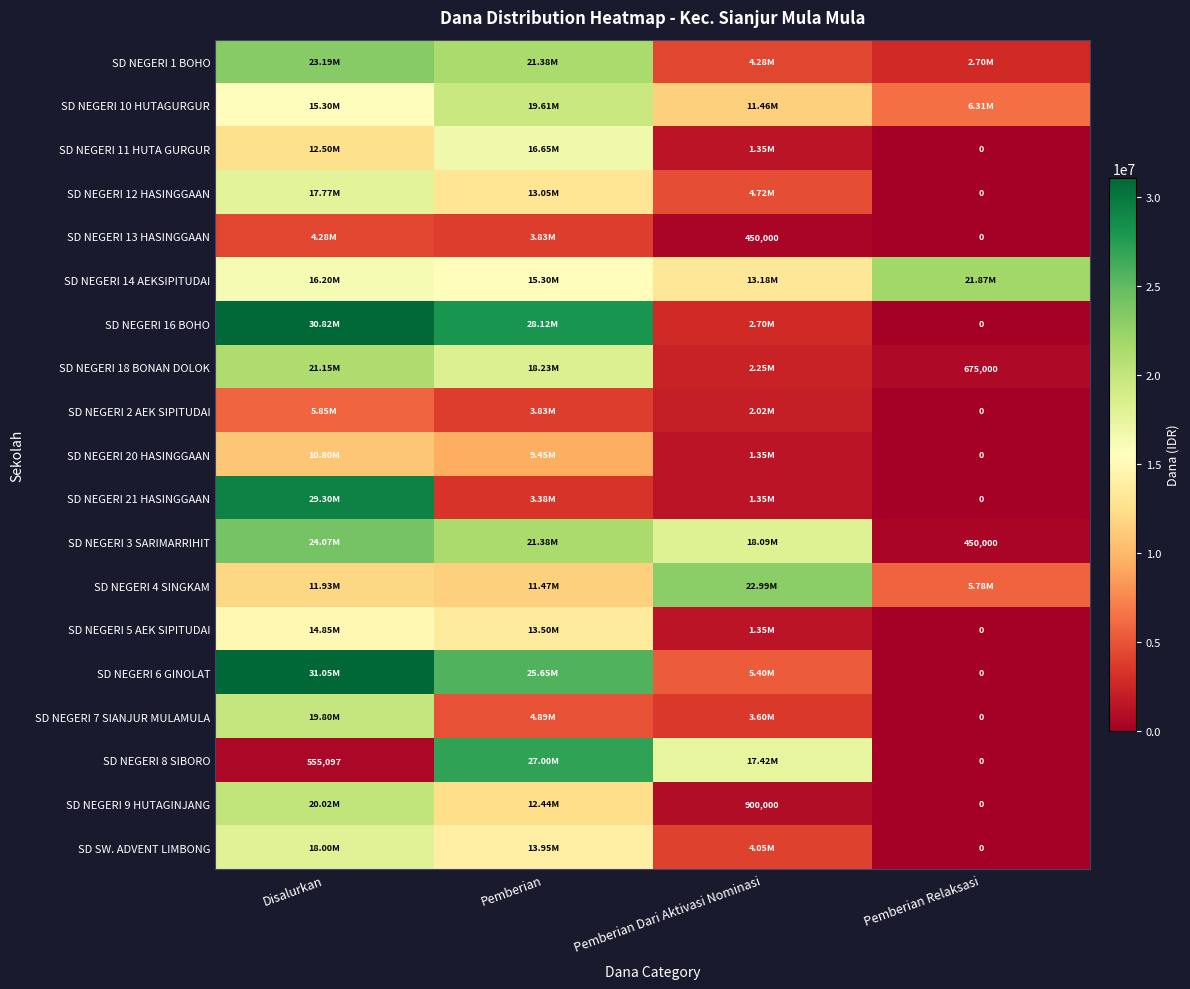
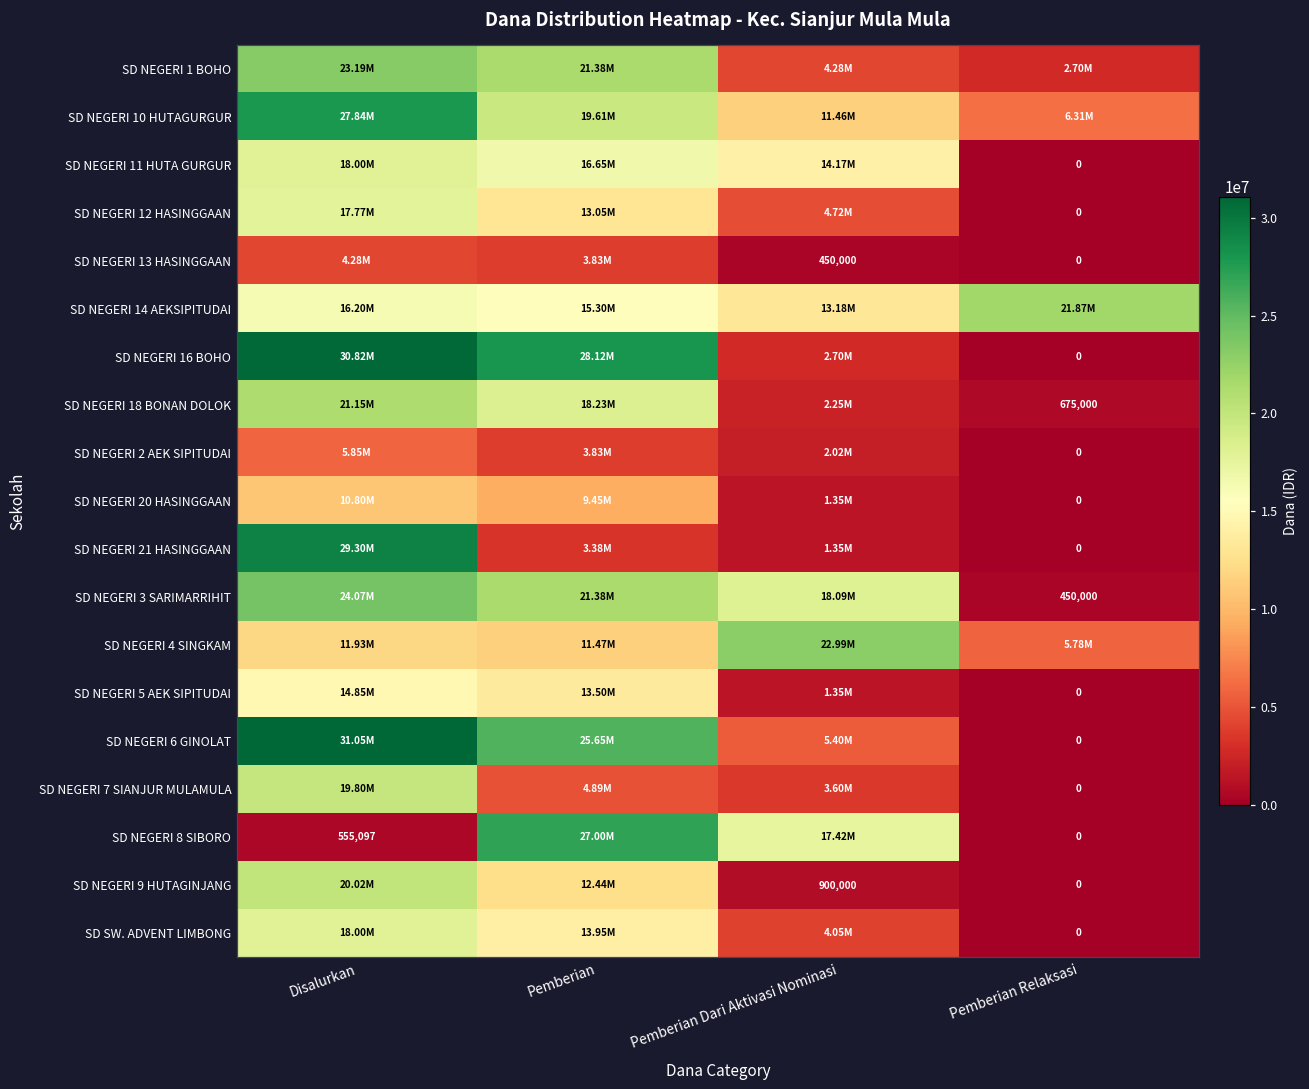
SD NEGERI 10 HUTAGURGUR, Disalurkan: 15.30M -> 27.84M
SD NEGERI 11 HUTA GURGUR, Disalurkan: 12.50M -> 18.00M
SD NEGERI 11 HUTA GURGUR, Pemberian Dari Aktivasi Nominasi: 1.35M -> 14.17M
